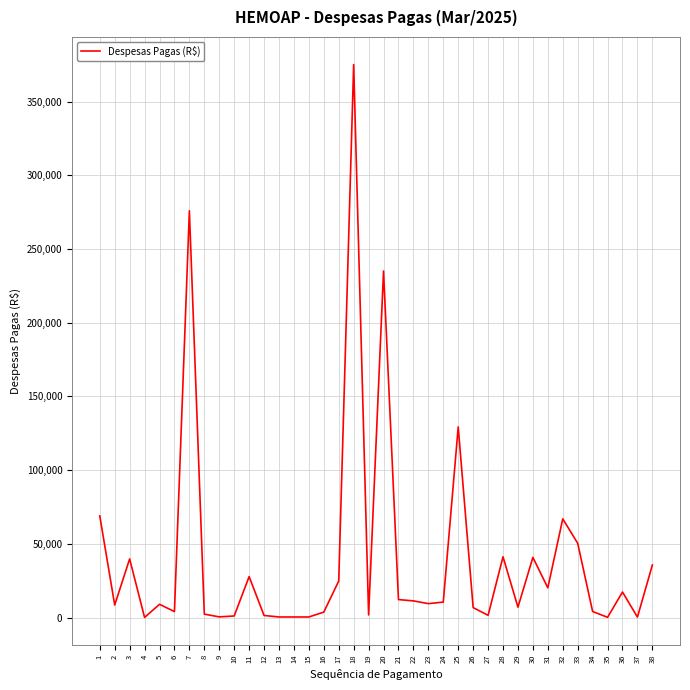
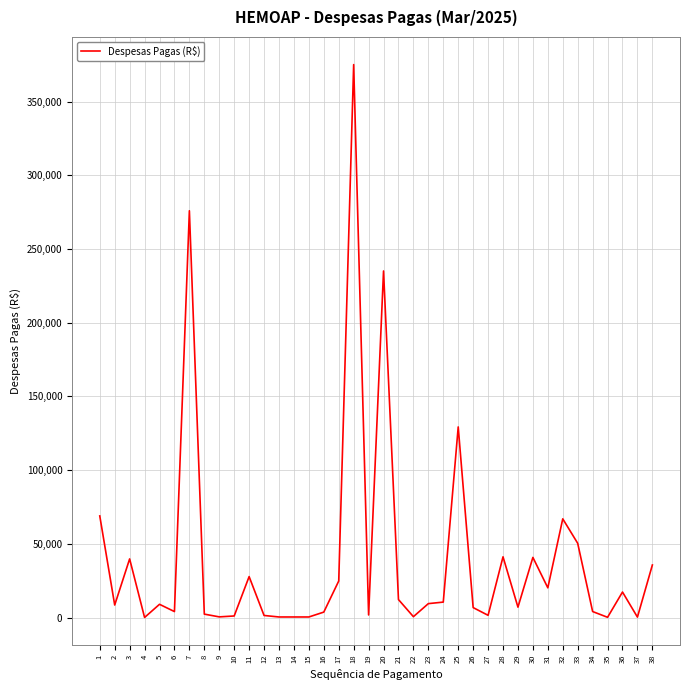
22: 11,000 -> 1,000
